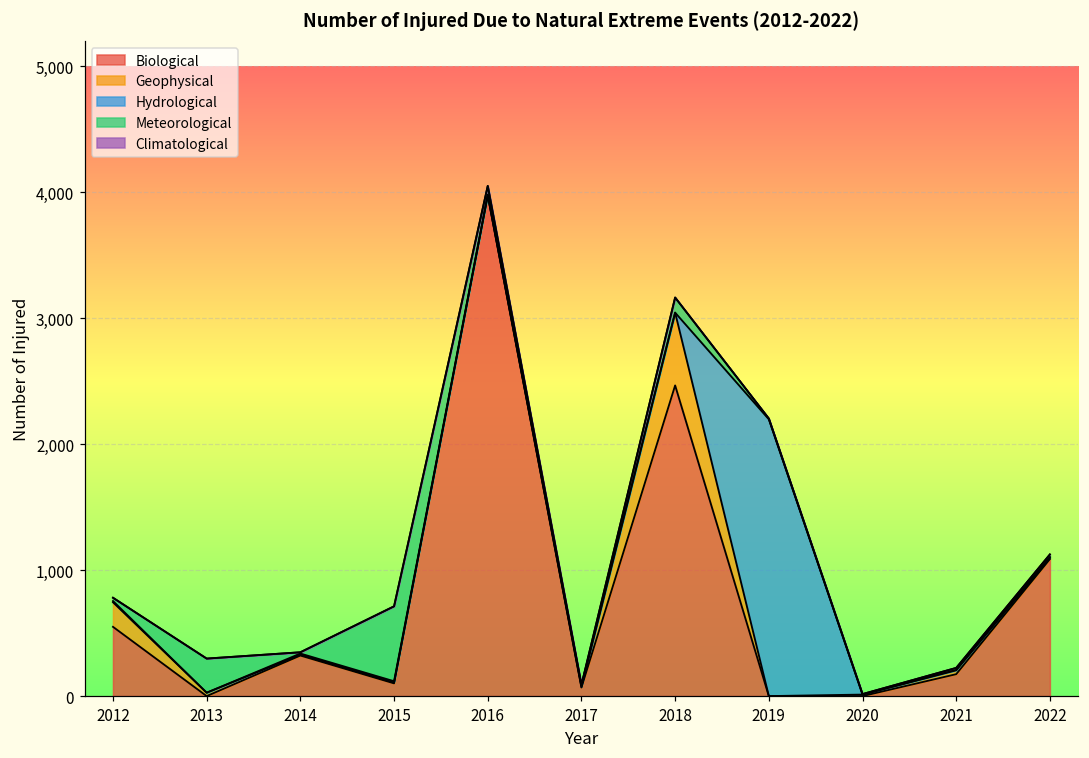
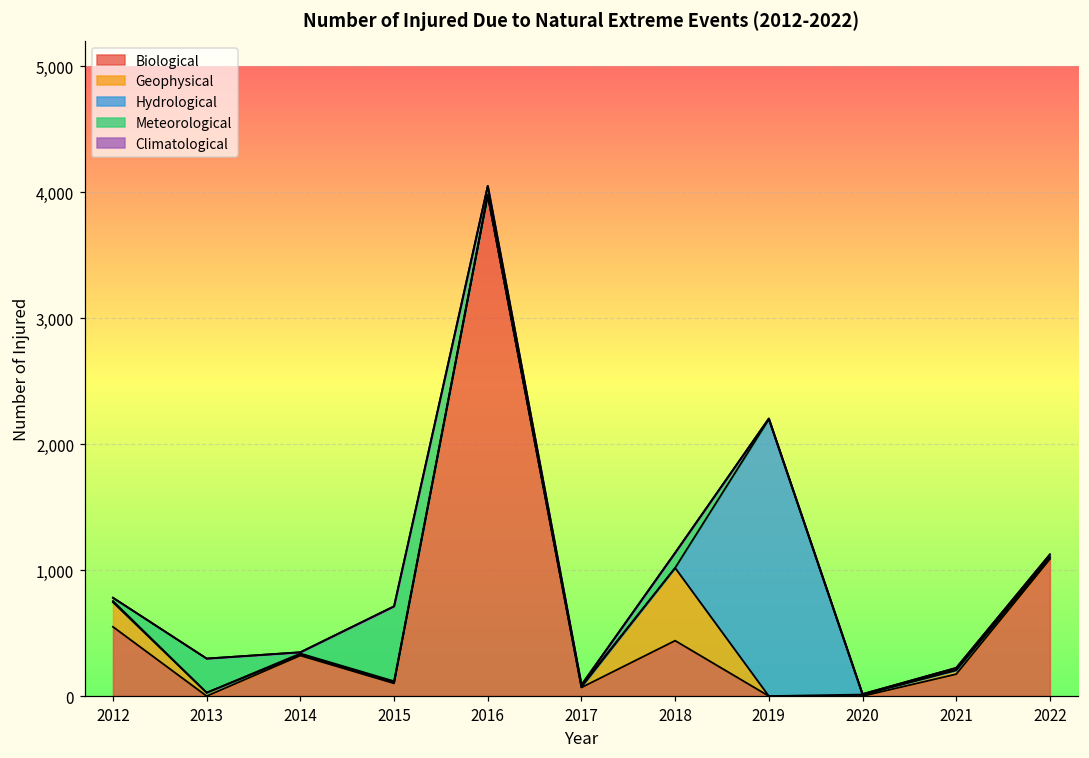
Biological, 2018: 2,470 -> 440
